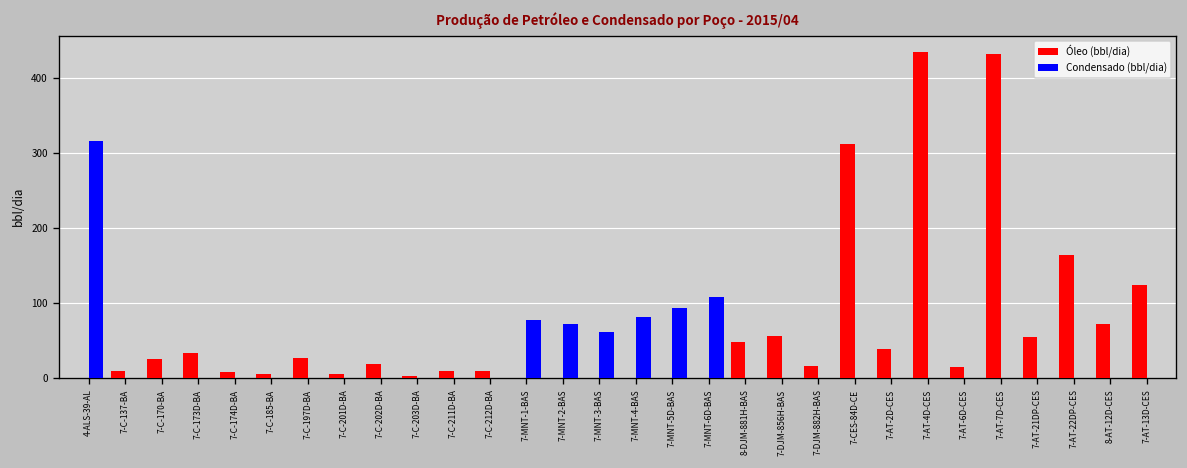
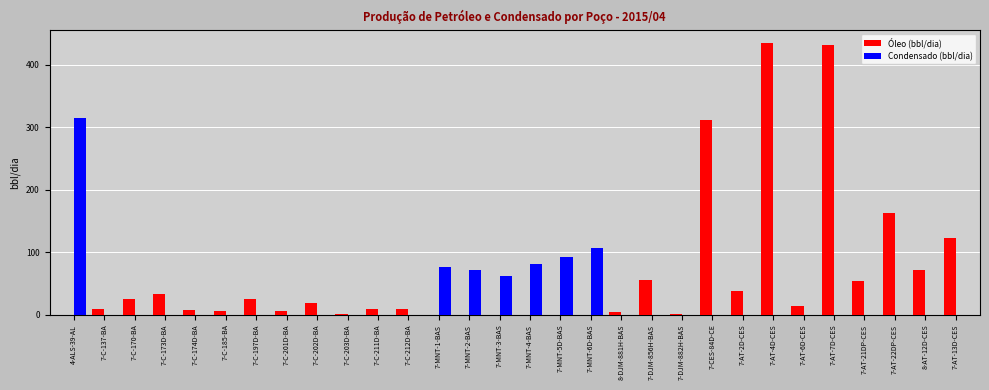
Óleo (bbl/dia), 8-DJM-881H-BAS: 50 -> 0
Óleo (bbl/dia), 7-DJM-882H-BAS: 20 -> 0
